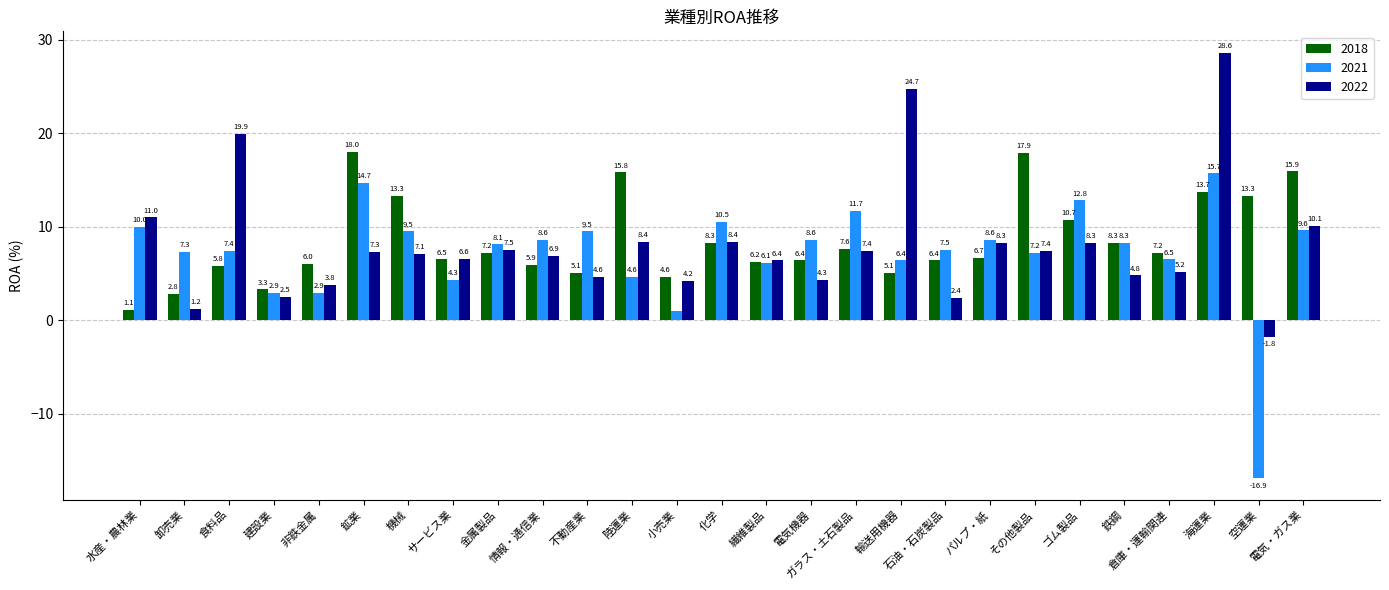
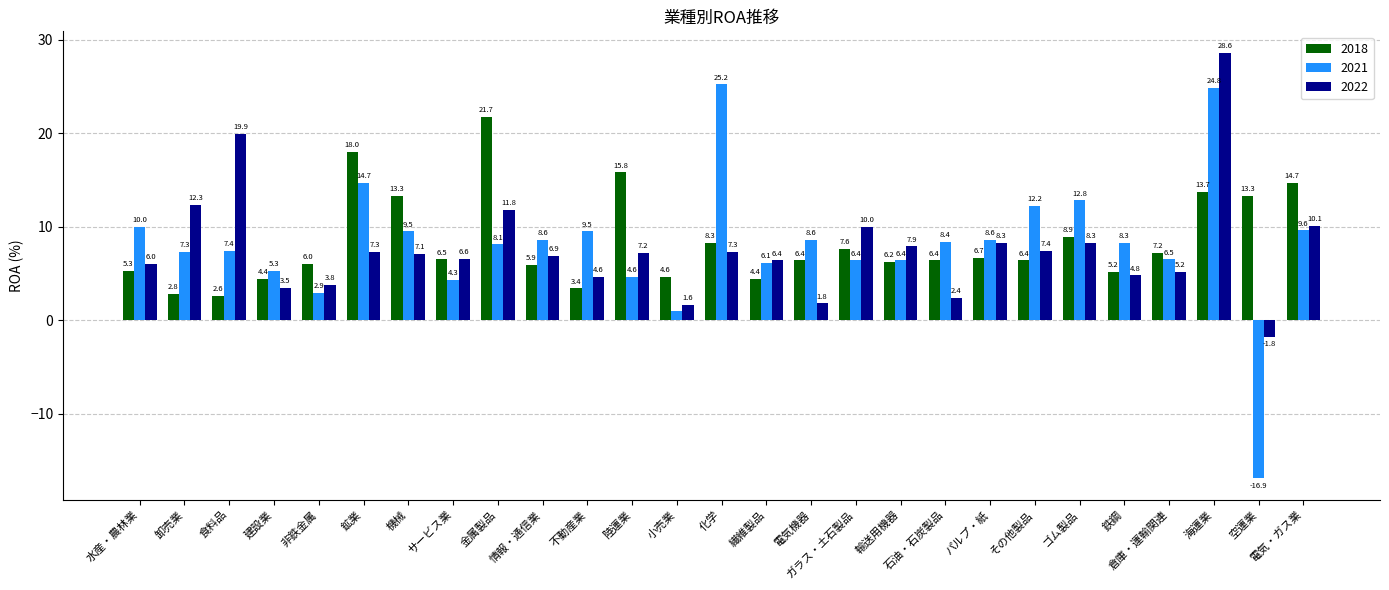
2018, 水産・農林業: 1.1 -> 5.3
2022, 水産・農林業: 11.0 -> 6.0
2022, 卸売業: 1.2 -> 12.3
2018, 食料品: 5.8 -> 2.6
2018, 建設業: 3.3 -> 4.4
2021, 建設業: 2.9 -> 5.3
2022, 建設業: 2.5 -> 3.5
2018, 金属製品: 7.2 -> 21.7
2022, 金属製品: 7.5 -> 11.8
2018, 不動産業: 5.1 -> 3.4
2022, 陸運業: 8.4 -> 7.2
2022, 小売業: 4.2 -> 1.6
2021, 化学: 10.5 -> 25.2
2022, 化学: 8.4 -> 7.3
2018, 繊維製品: 6.2 -> 4.4
2022, 電気機器: 4.3 -> 1.8
2021, ガラス・土石製品: 11.7 -> 6.4
2022, ガラス・土石製品: 7.4 -> 10.0
2018, 輸送用機器: 5.1 -> 6.2
2022, 輸送用機器: 24.7 -> 7.9
2021, 石油・石炭製品: 7.5 -> 8.4
2018, その他製品: 17.9 -> 6.4
2021, その他製品: 7.2 -> 12.2
2018, ゴム製品: 10.7 -> 8.9
2018, 鉄鋼: 8.3 -> 5.2
2021, 海運業: 15.7 -> 24.8
2018, 電気・ガス業: 15.9 -> 14.7
